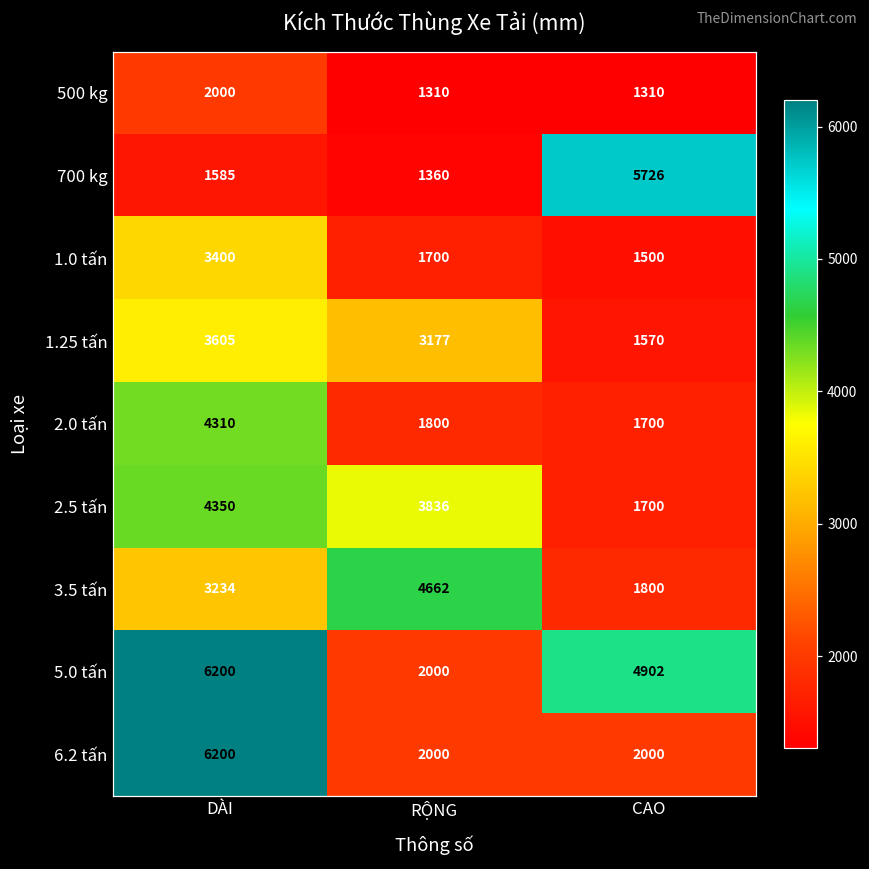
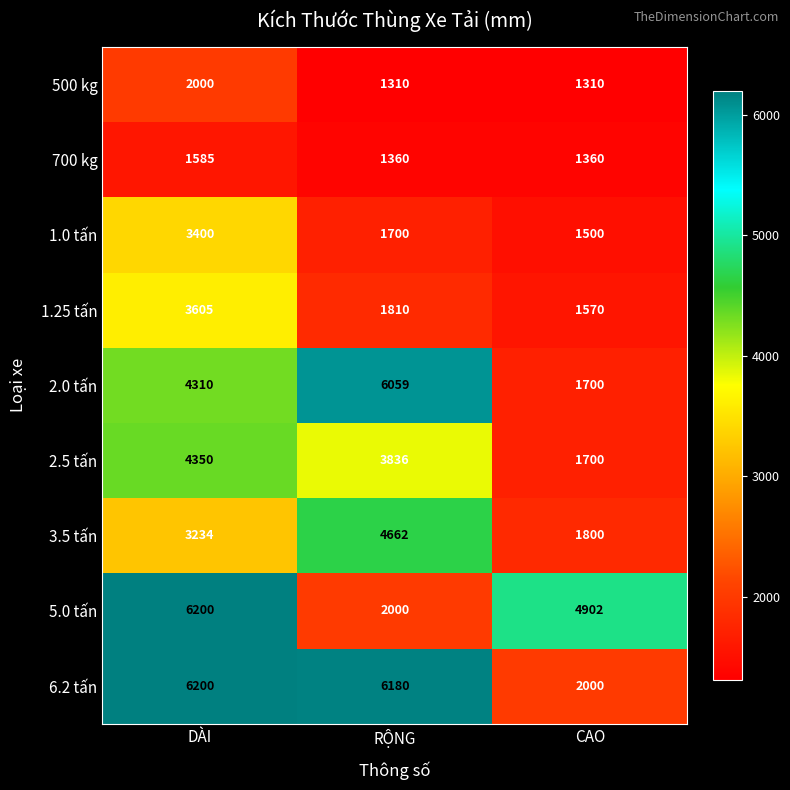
700 kg, CAO: 5726 -> 1360
1.25 tấn, RỘNG: 3177 -> 1810
2.0 tấn, RỘNG: 1800 -> 6059
6.2 tấn, RỘNG: 2000 -> 6180
